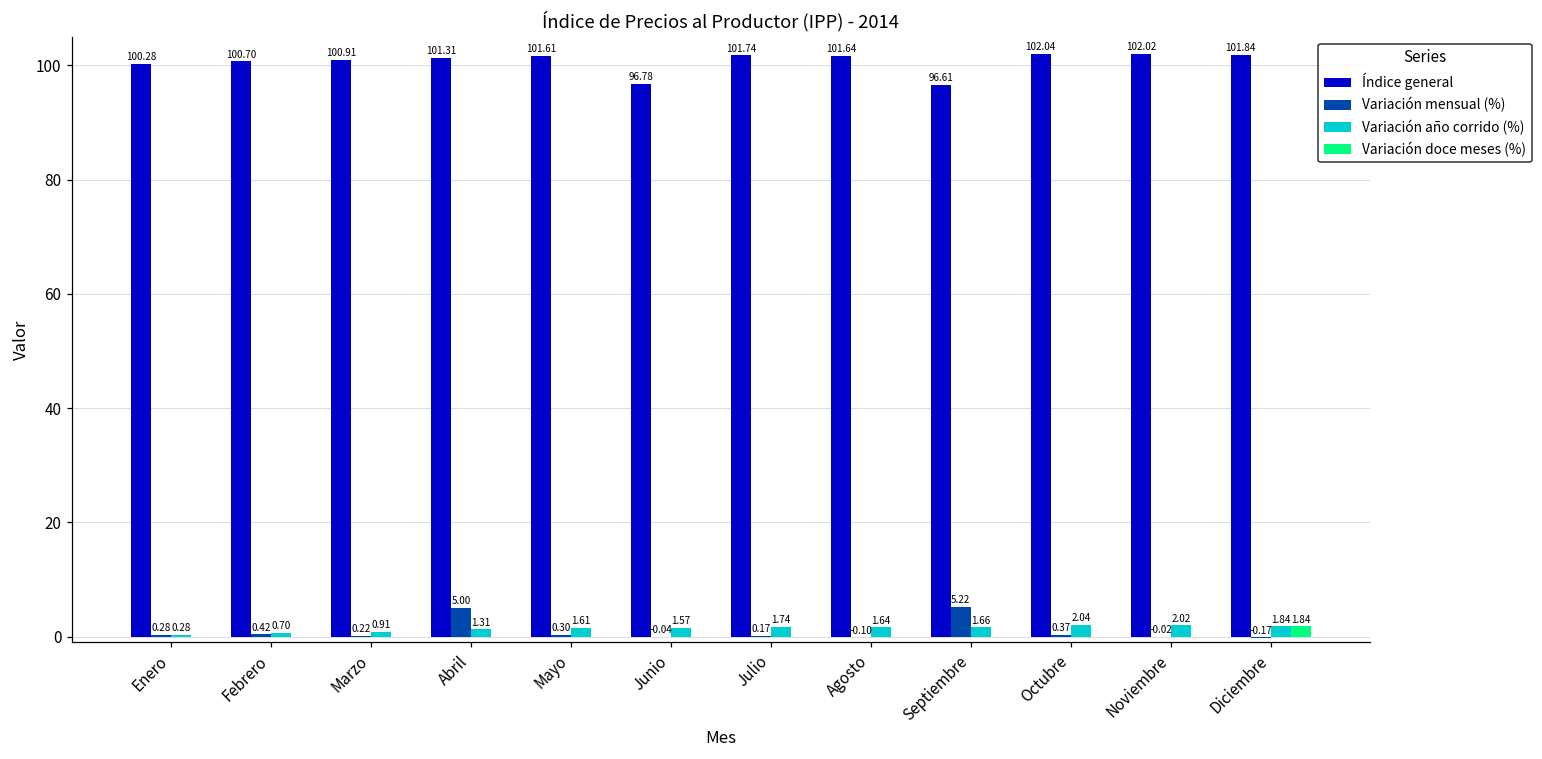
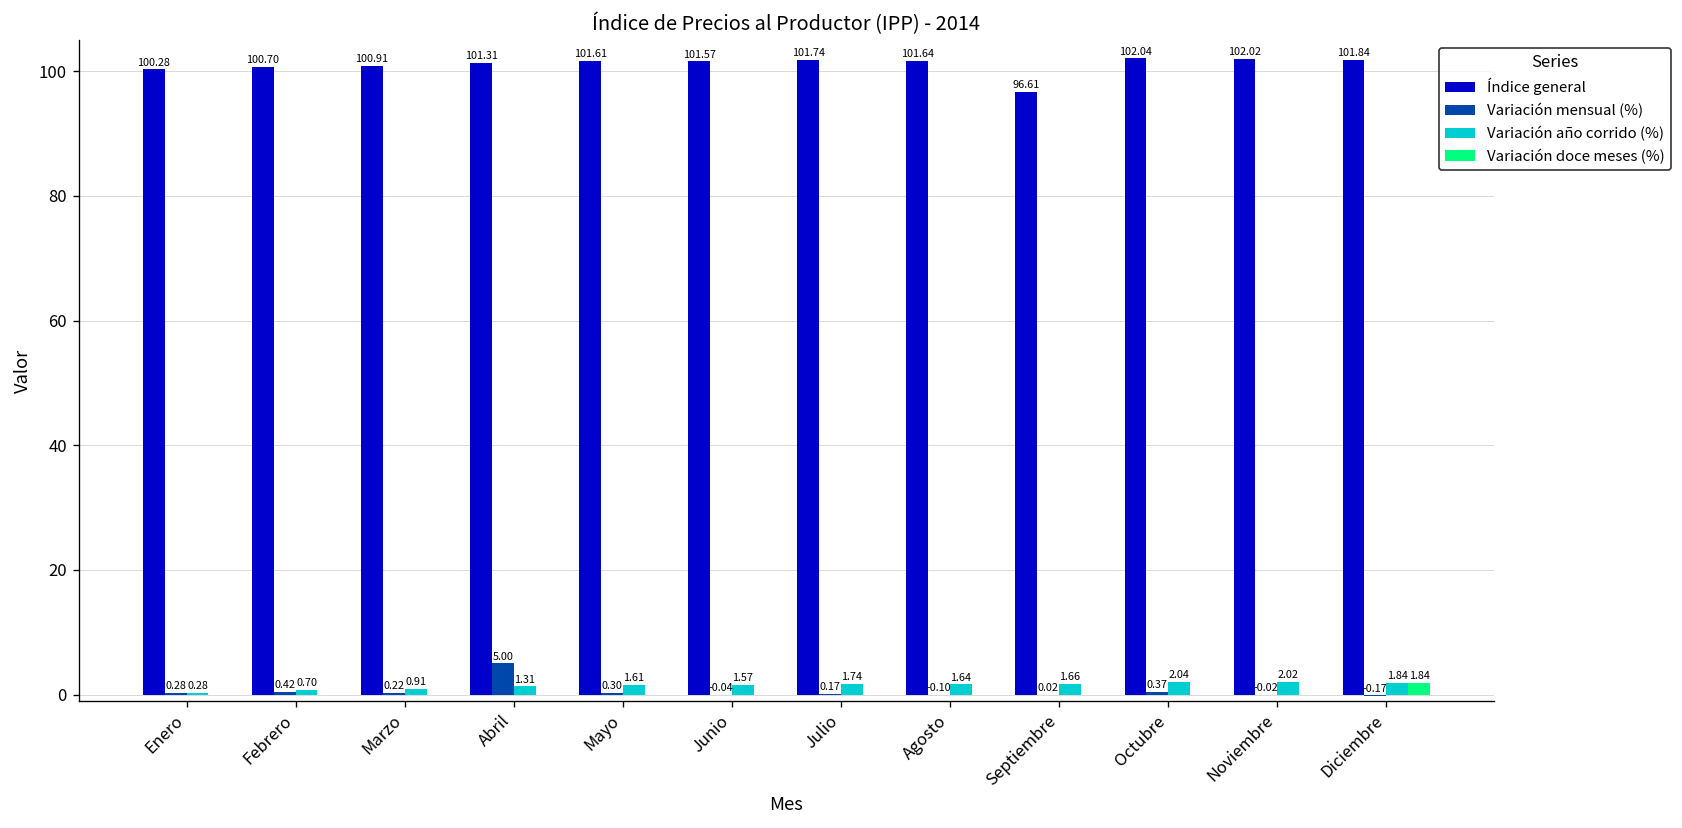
Índice general, Junio: 96.78 -> 101.57
Variación mensual (%), Septiembre: 5.22 -> 0.02
